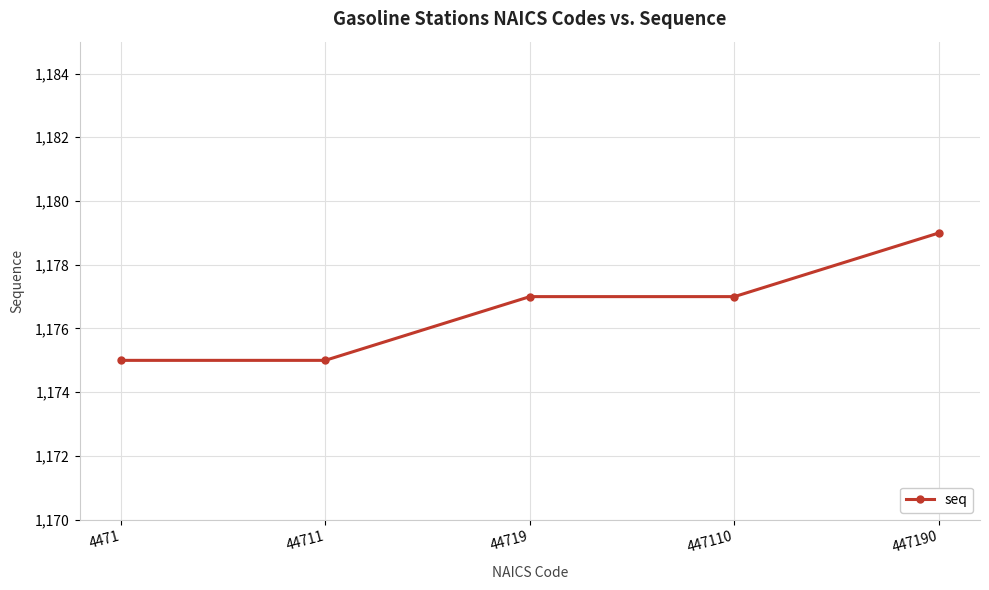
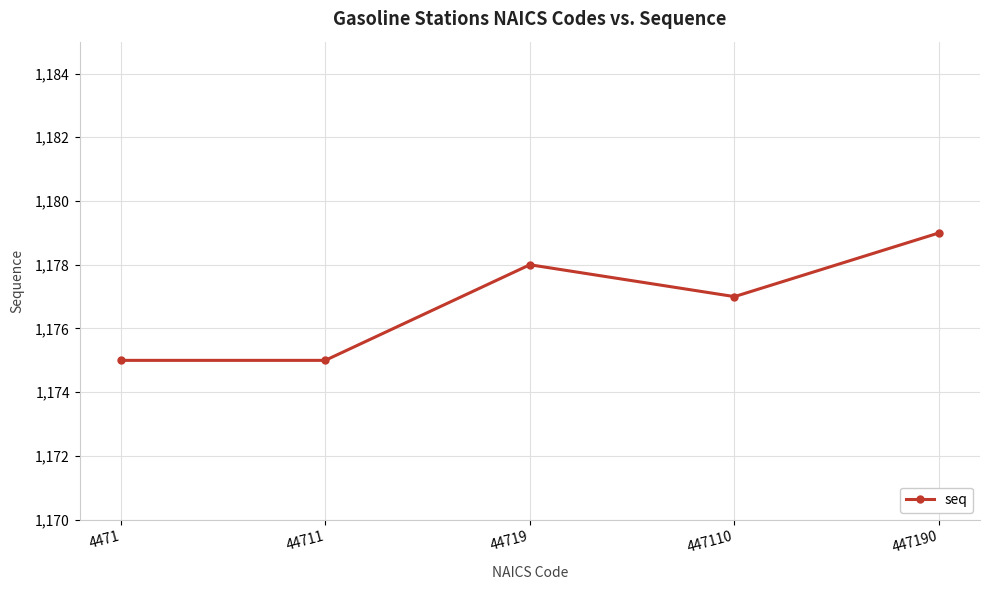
44719: 1,177 -> 1,178
